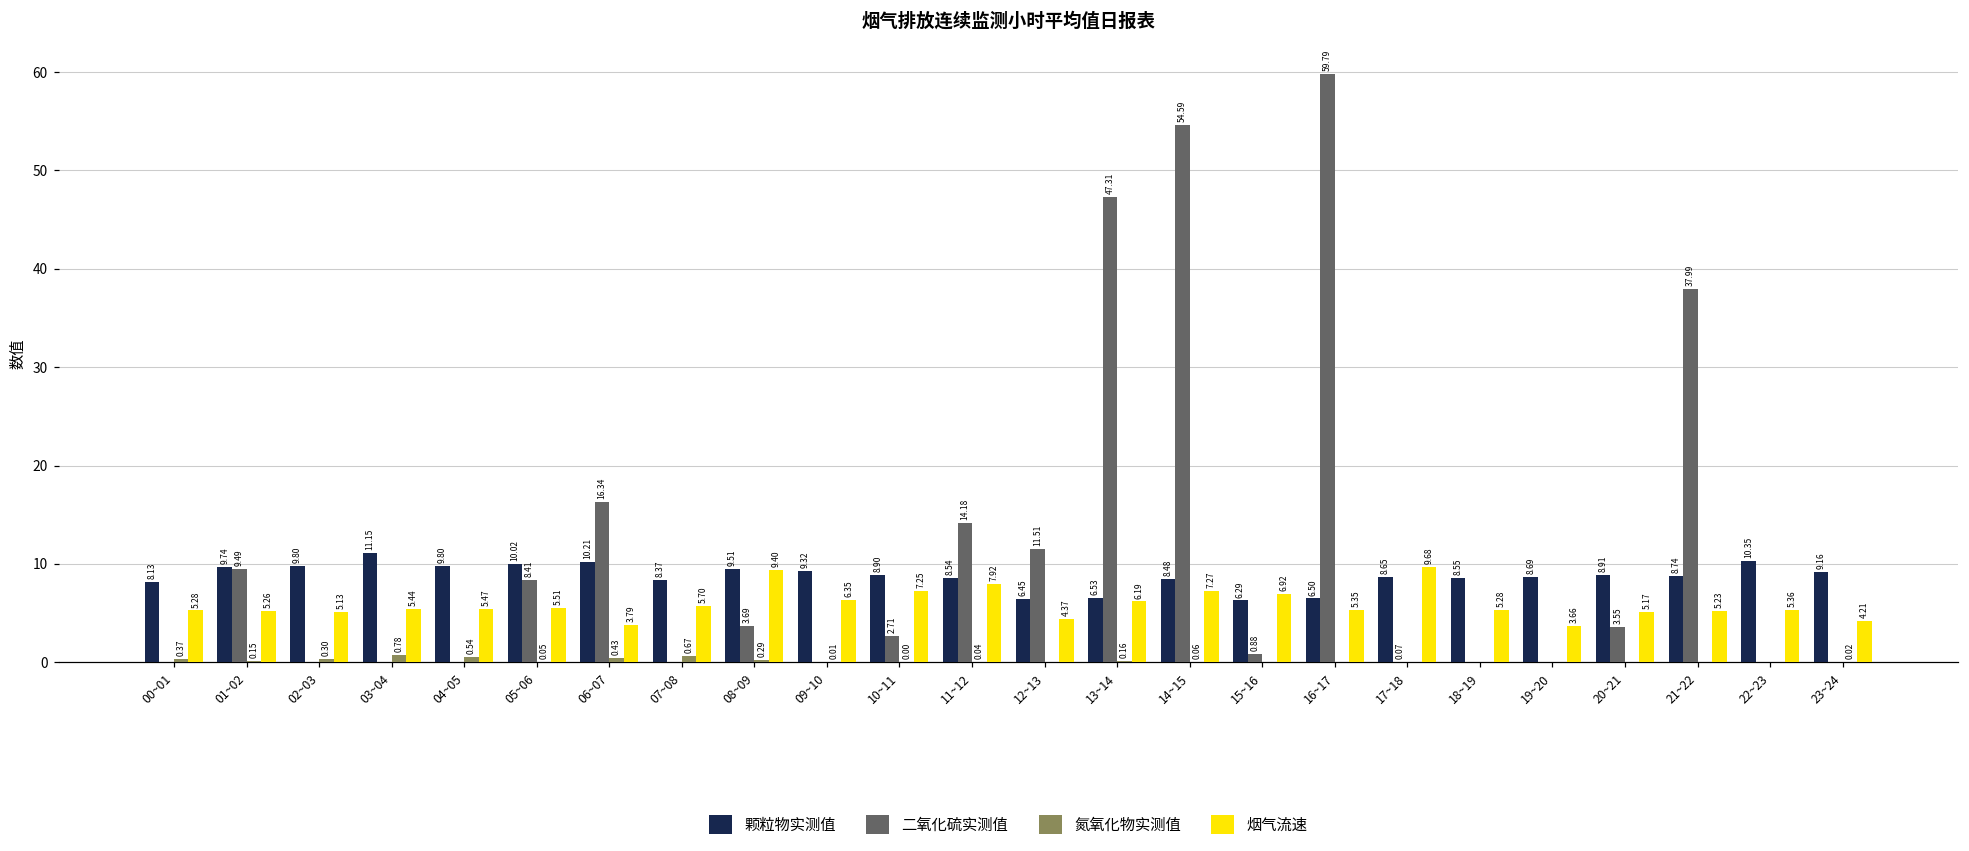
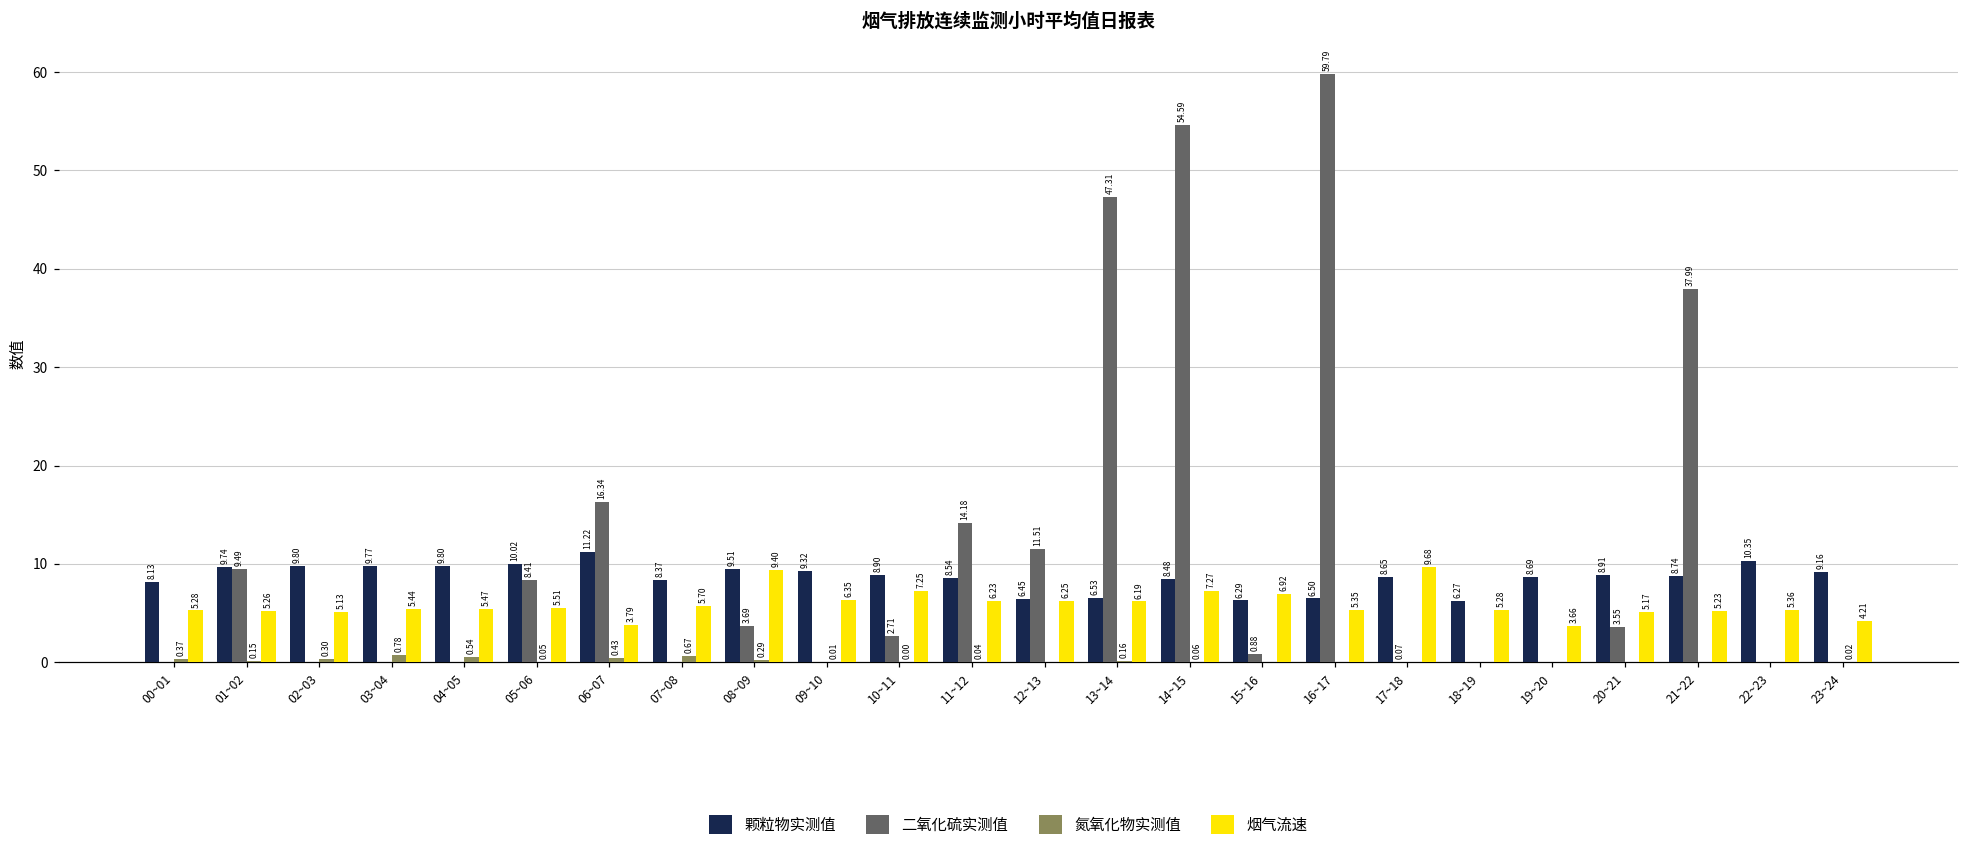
颗粒物实测值, 03~04: 11.15 -> 9.77
颗粒物实测值, 06~07: 10.21 -> 11.22
烟气流速, 11~12: 7.92 -> 6.23
烟气流速, 12~13: 4.37 -> 6.25
颗粒物实测值, 18~19: 8.55 -> 6.27
